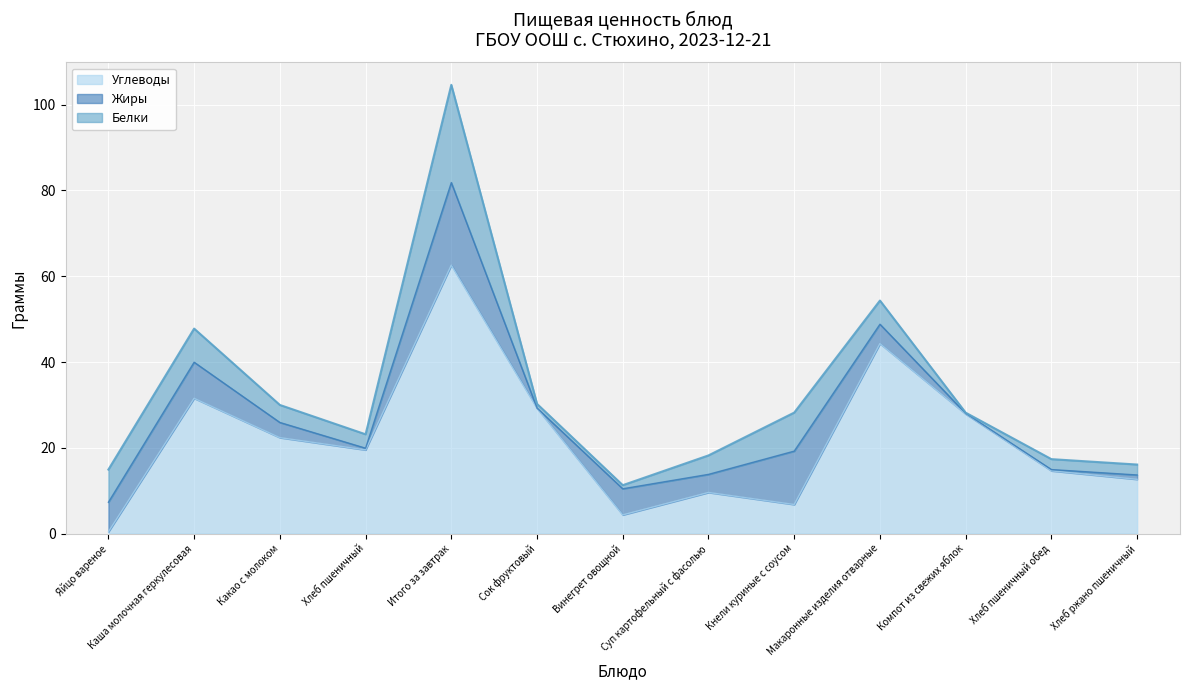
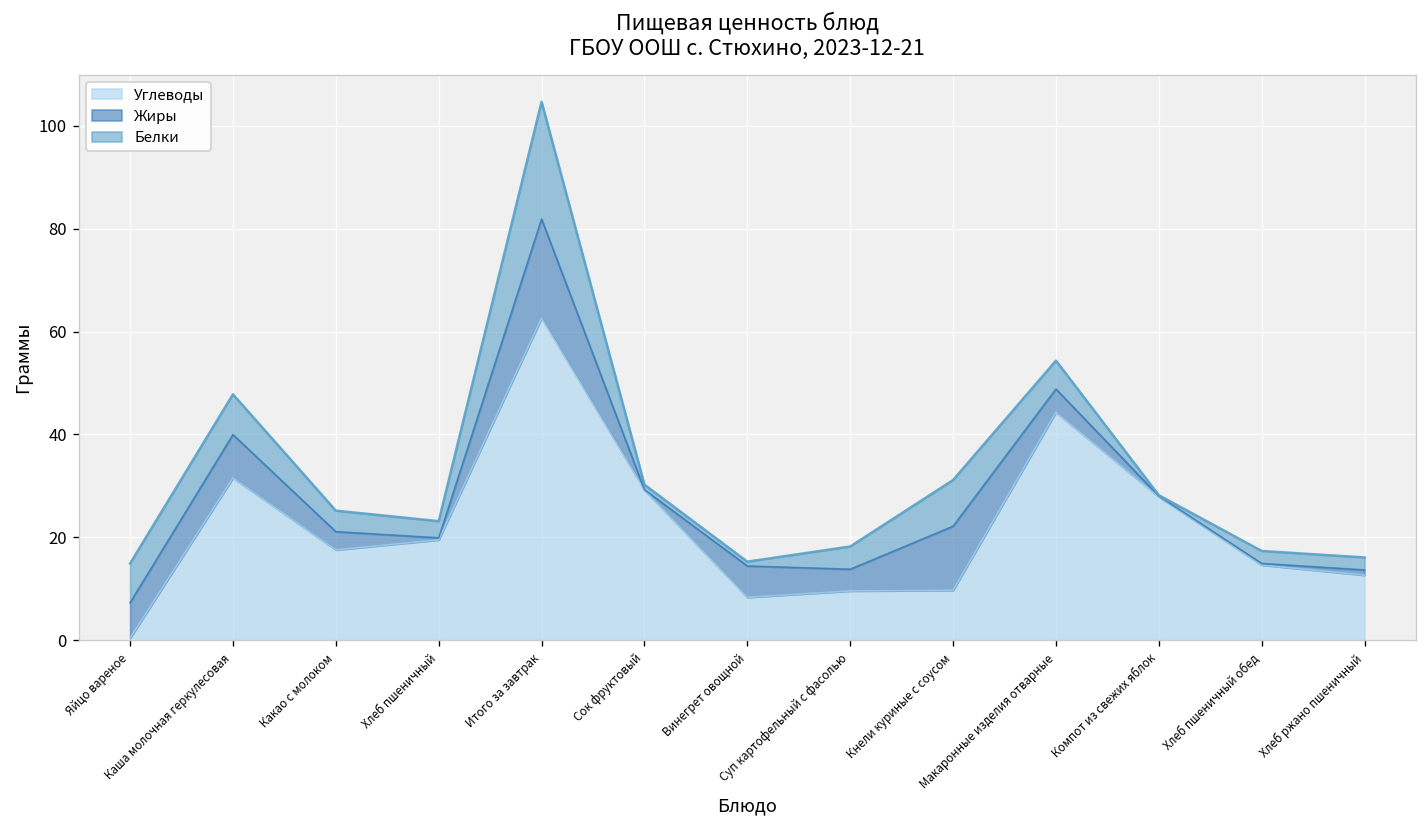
Углеводы, Какао с молоком: 22 -> 18
Углеводы, Винегрет овощной: 4 -> 8
Углеводы, Кнели куриные с соусом: 7 -> 10
